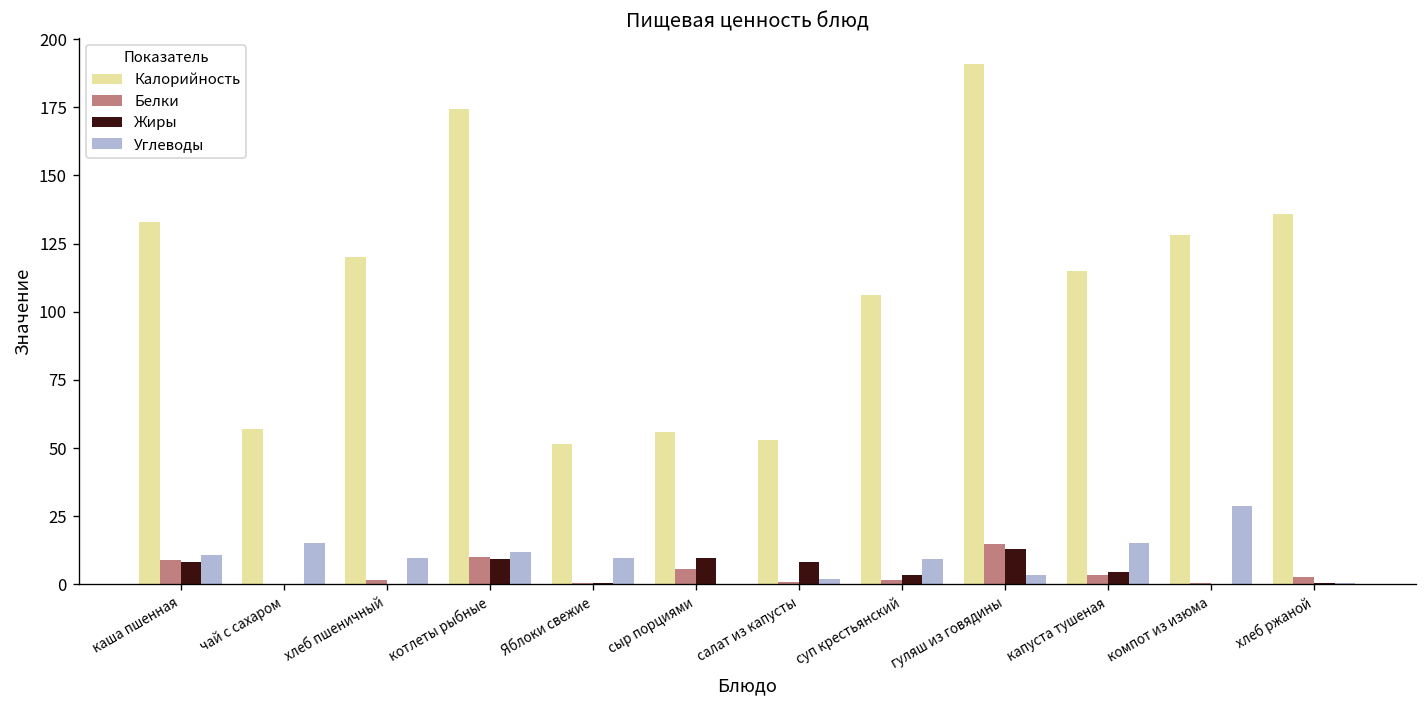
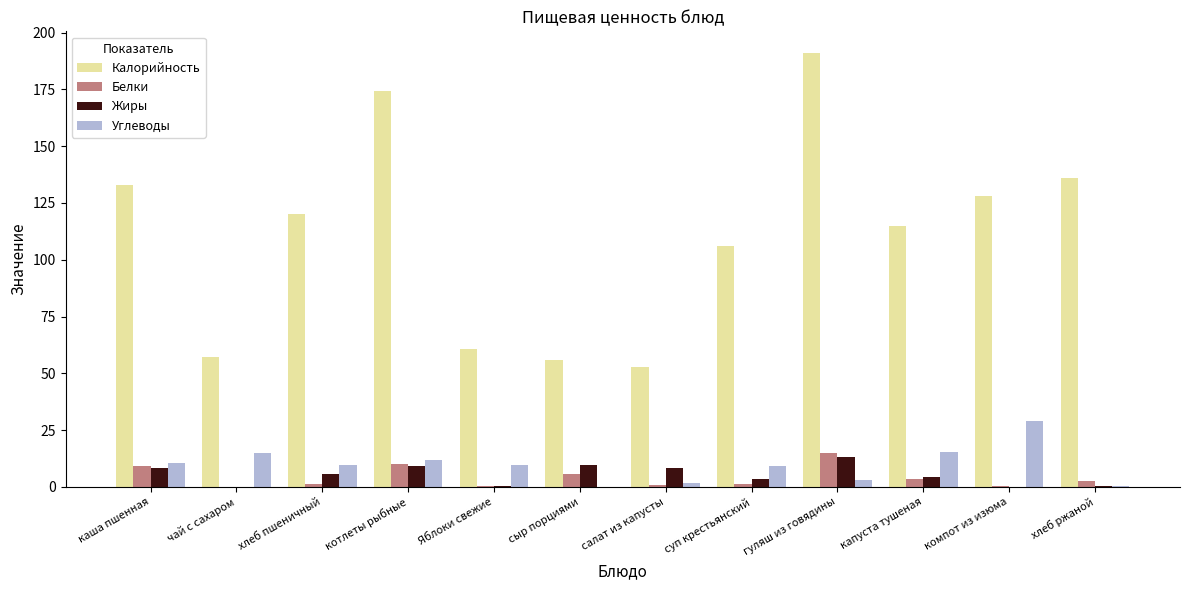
Жиры, хлеб пшеничный: 0 -> 6
Калорийность, Яблоки свежие: 52 -> 61
